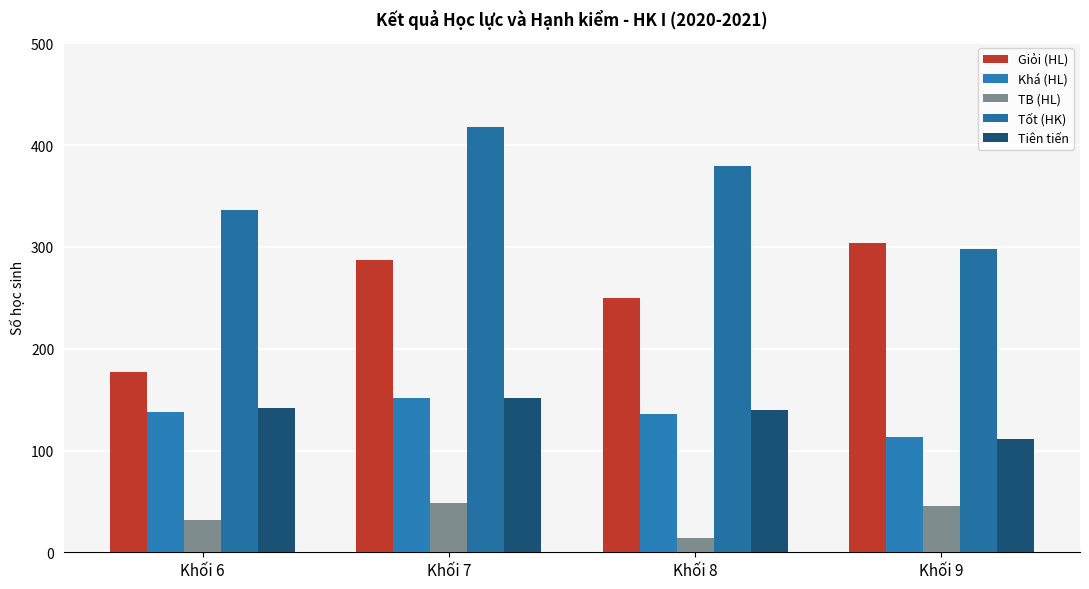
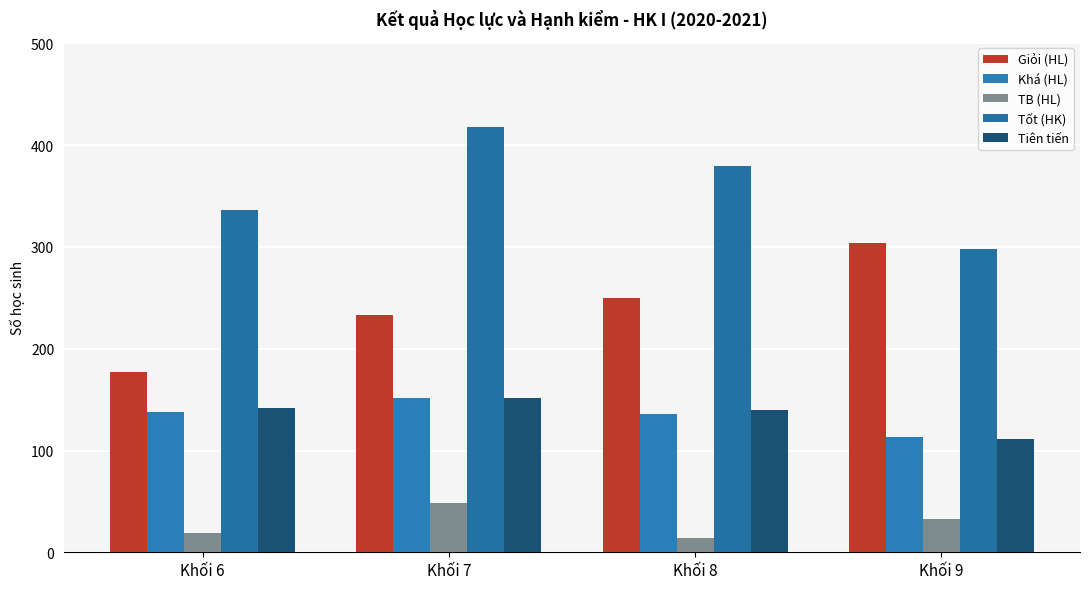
TB (HL), Khối 6: 32 -> 19
Giỏi (HL), Khối 7: 287 -> 233
TB (HL), Khối 9: 45 -> 33
